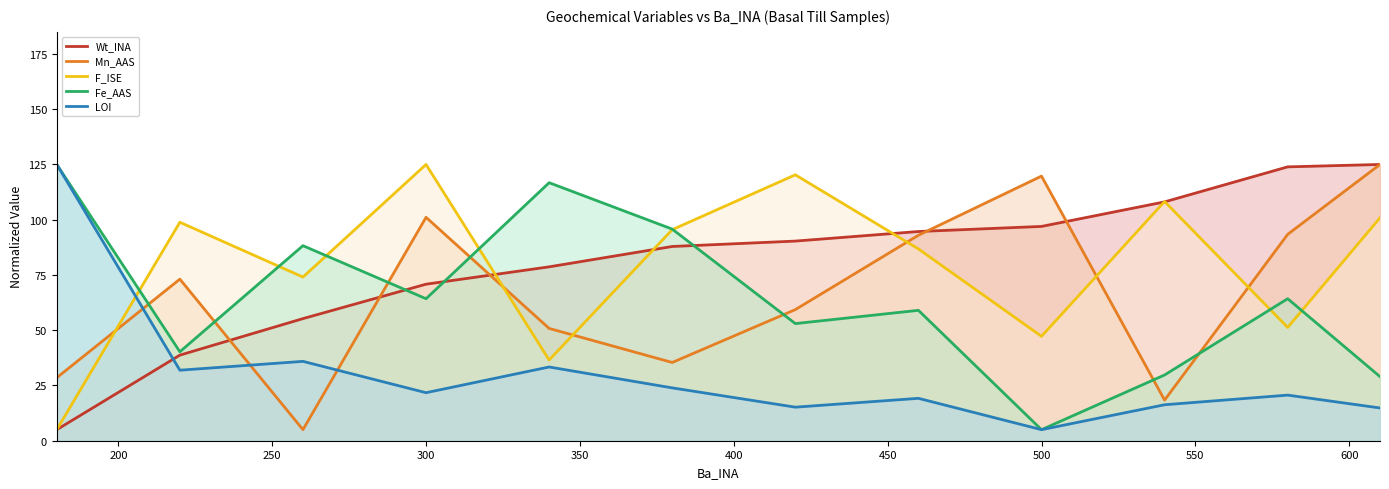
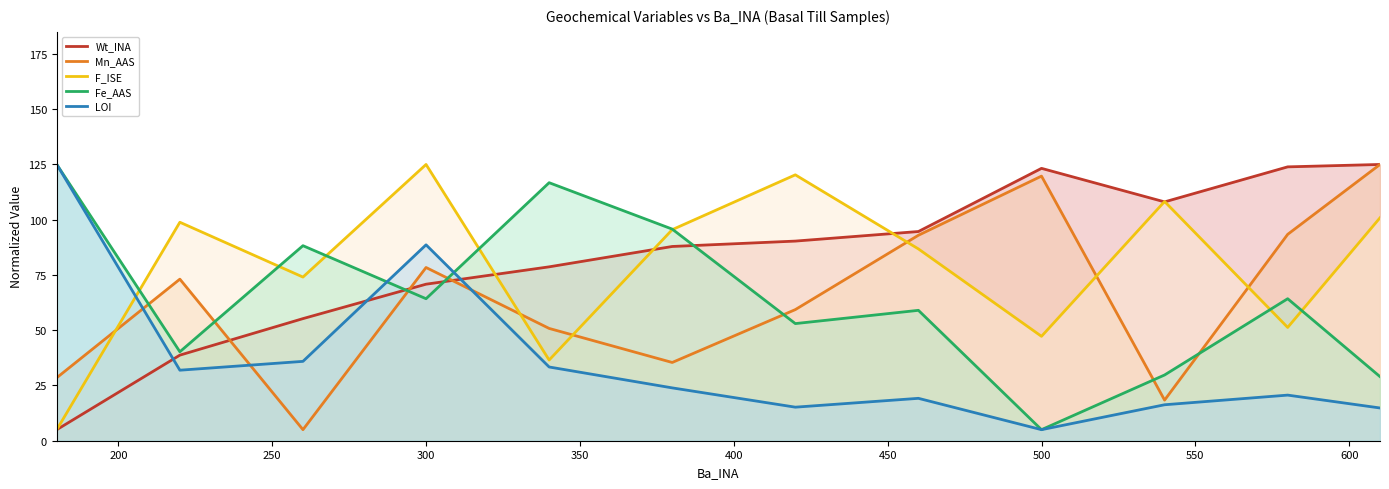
Mn_AAS, 300: 101 -> 78
LOI, 300: 22 -> 89
Wt_INA, 500: 97 -> 123
